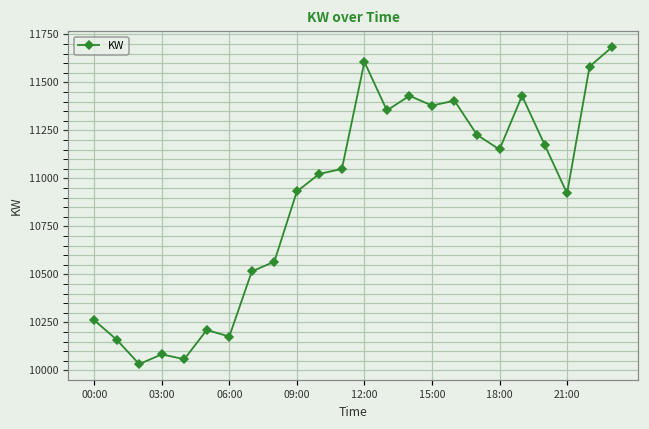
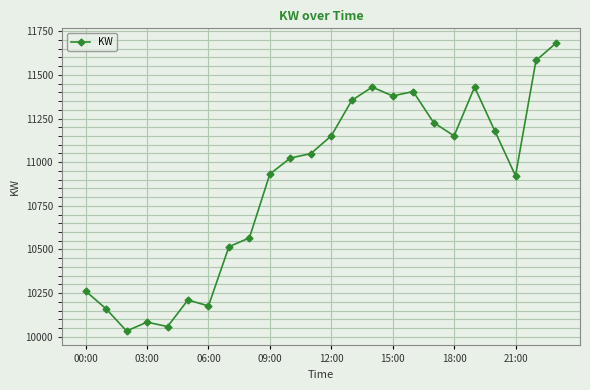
12:00: 11610 -> 11150
